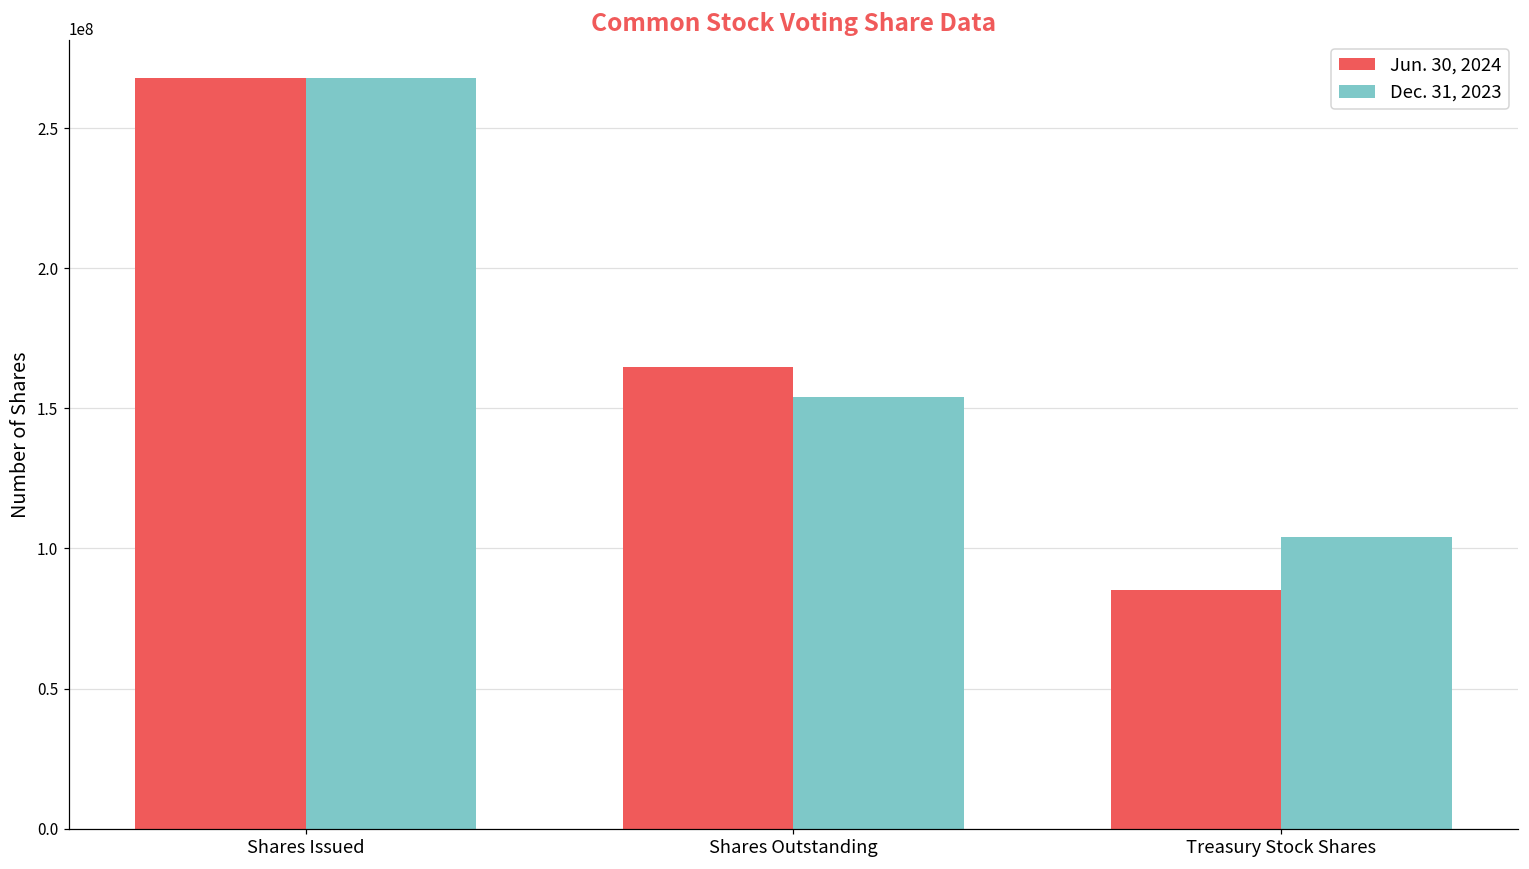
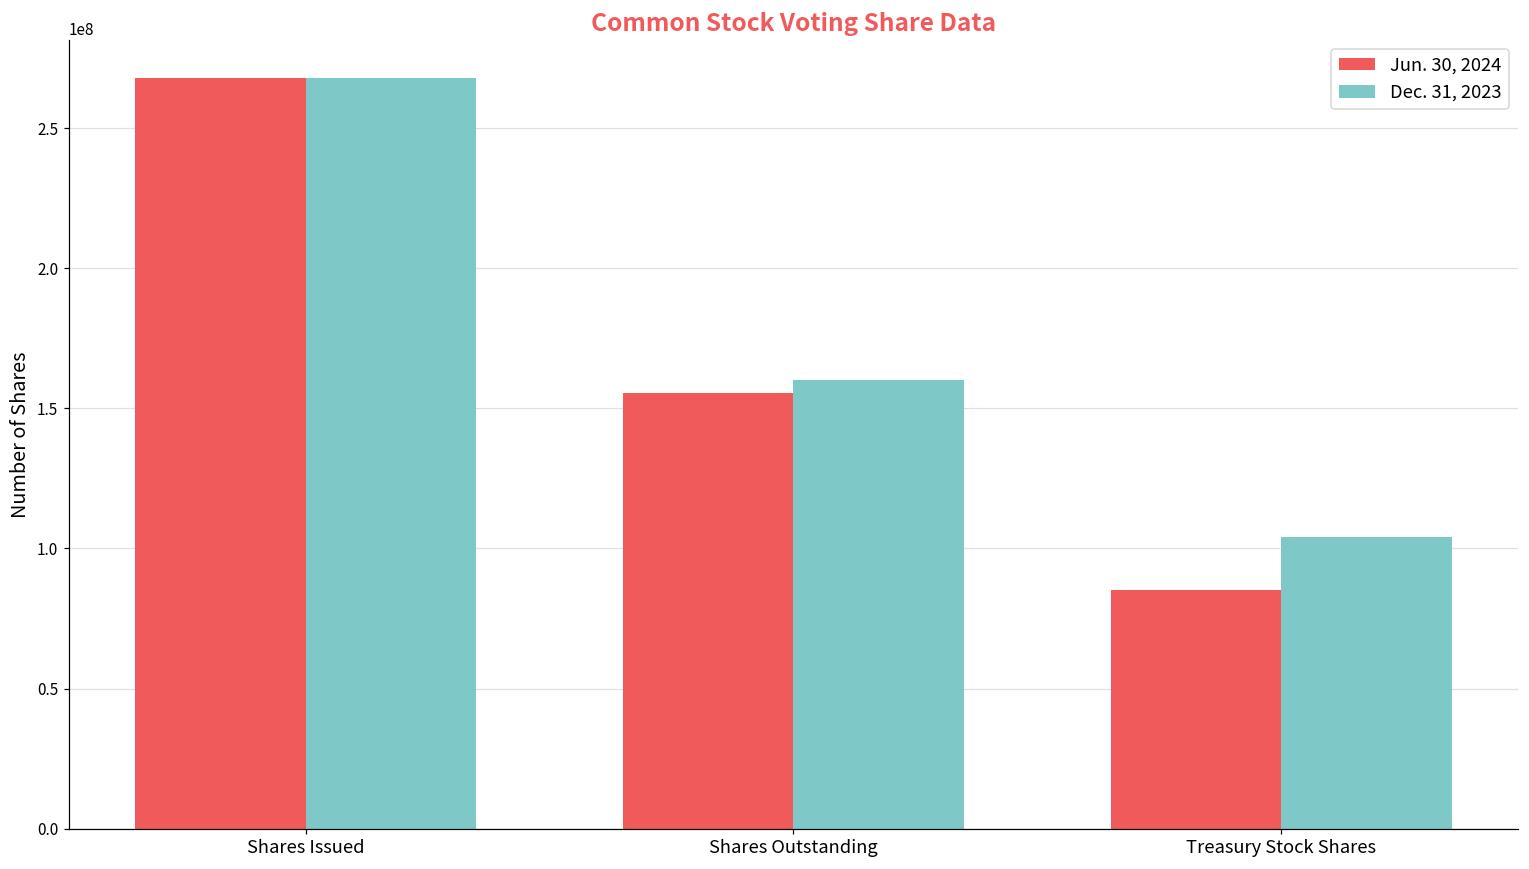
Jun. 30, 2024, Shares Outstanding: 165000000 -> 156000000
Dec. 31, 2023, Shares Outstanding: 154000000 -> 160000000
